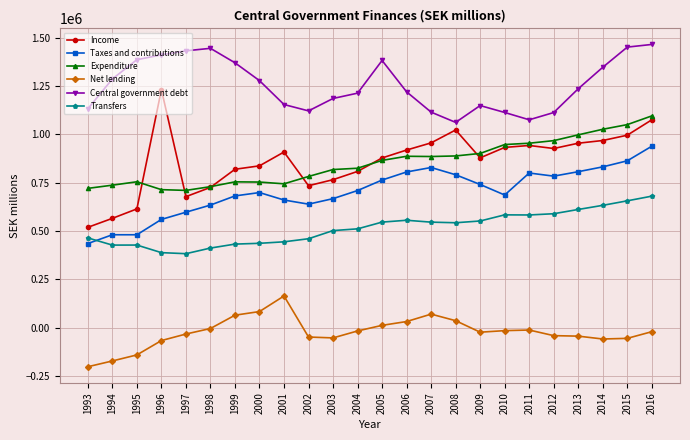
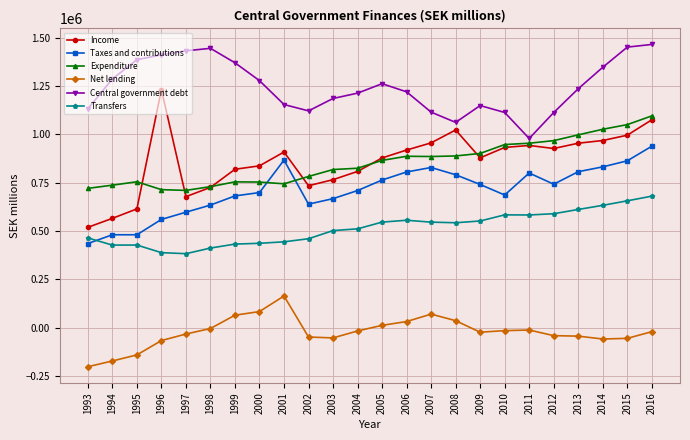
Taxes and contributions, 2001: 660000 -> 870000
Central government debt, 2005: 1380000 -> 1260000
Central government debt, 2011: 1080000 -> 980000
Taxes and contributions, 2012: 780000 -> 740000
